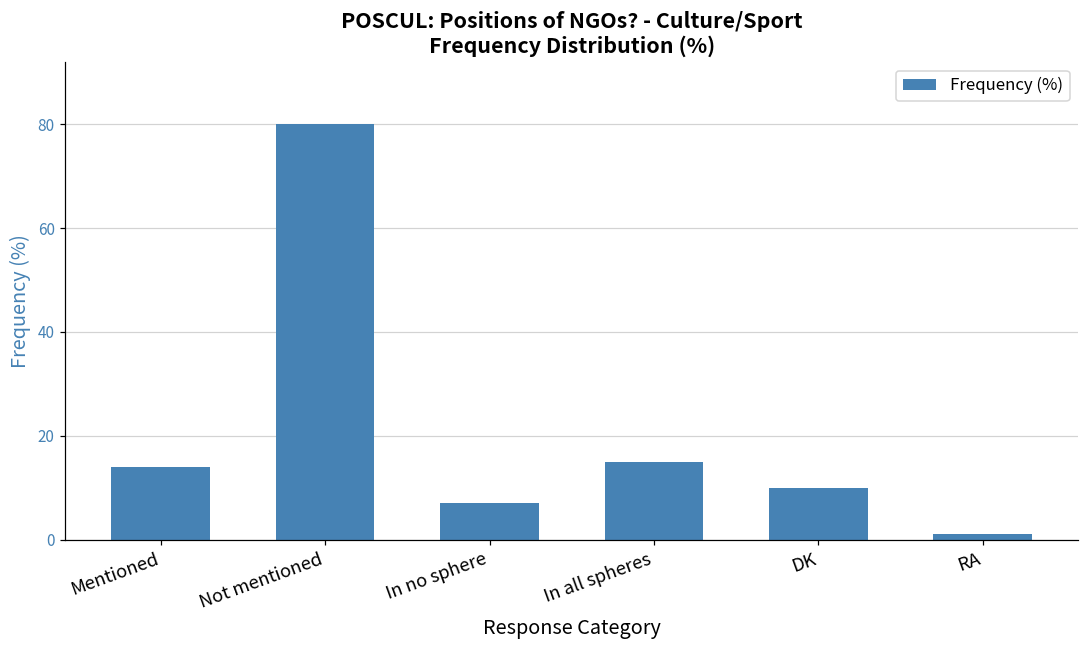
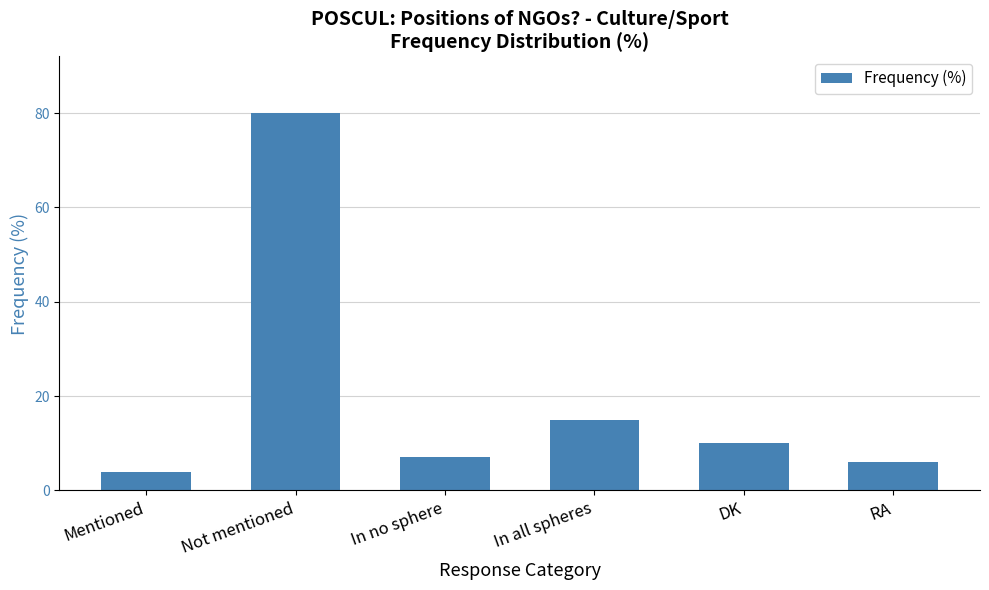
Mentioned: 14 -> 4
RA: 1 -> 6
